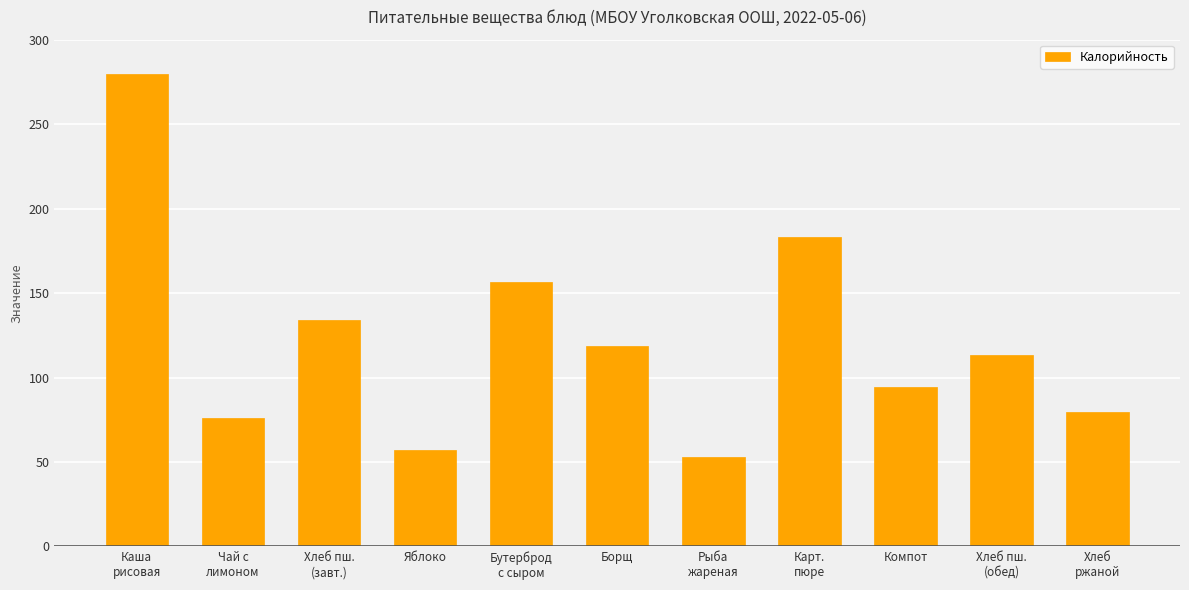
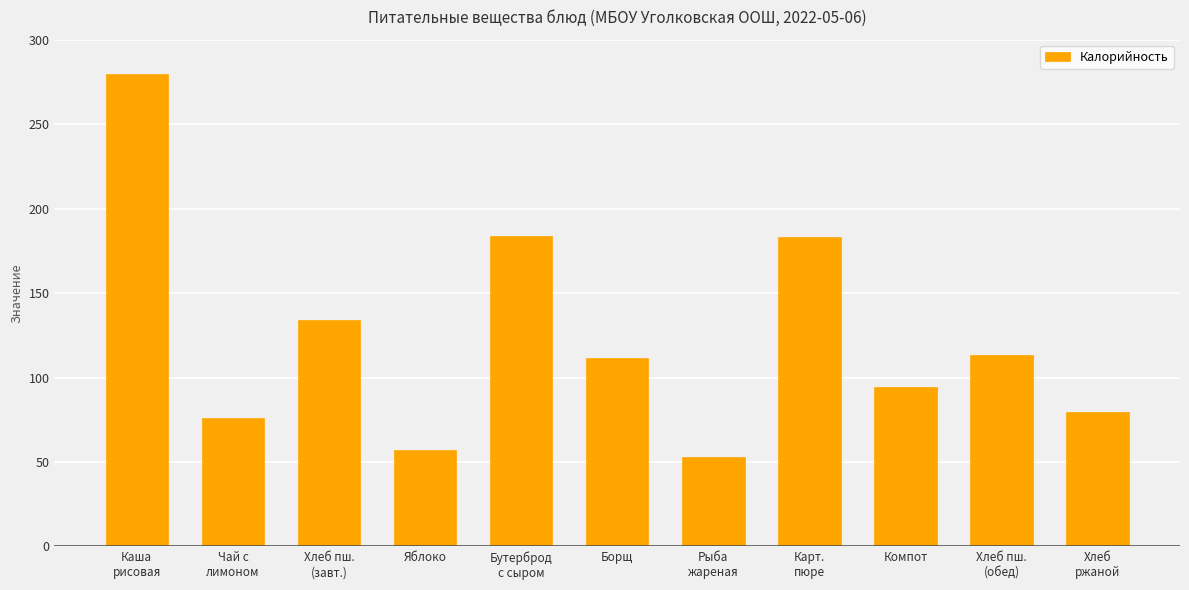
Бутерброд с сыром: 157 -> 184
Борщ: 119 -> 112
